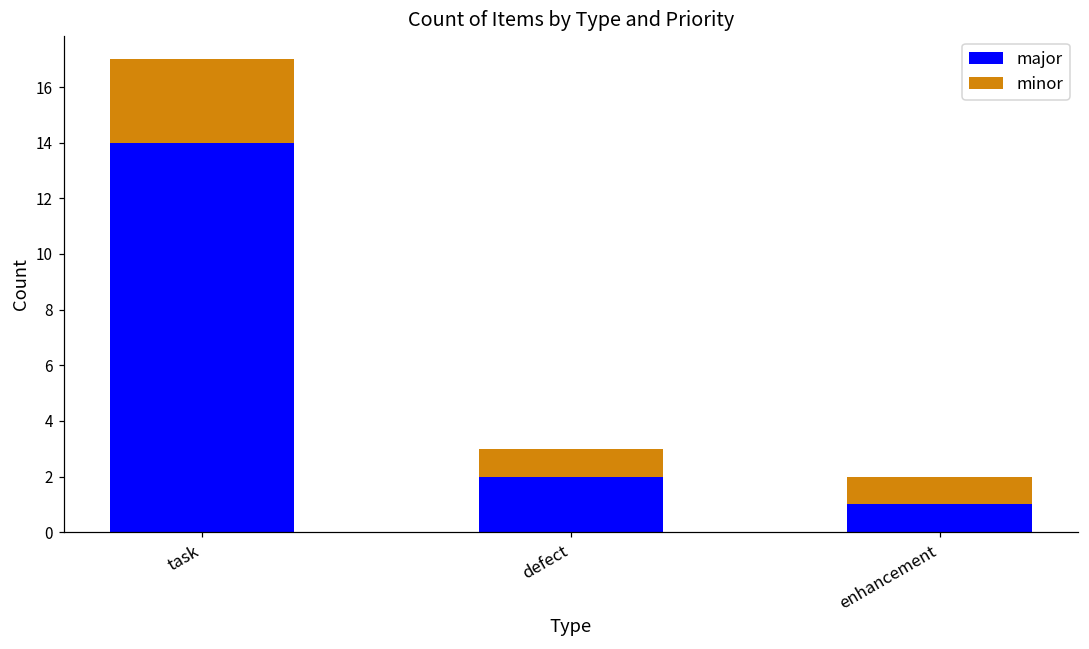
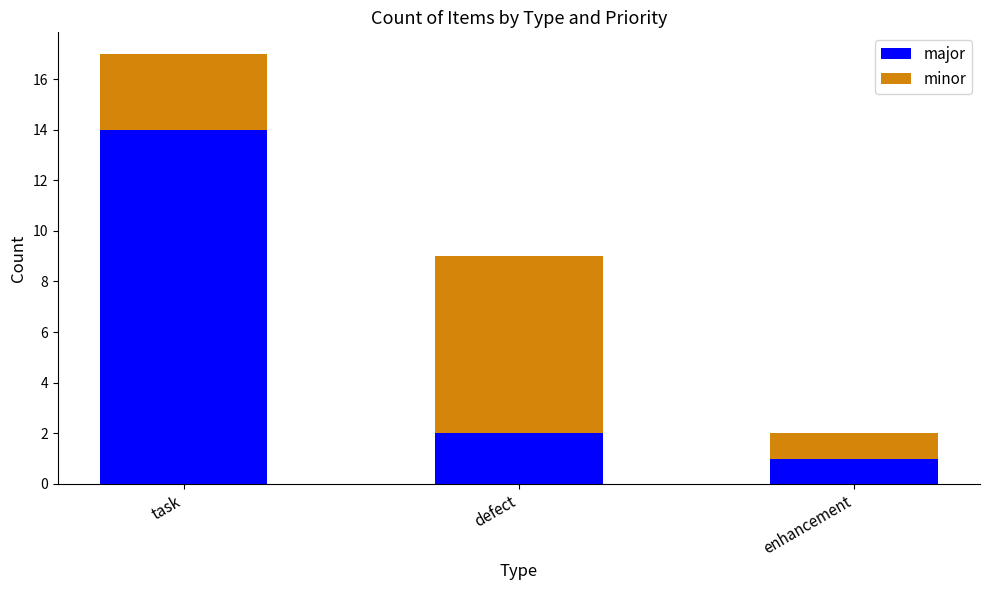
minor, defect: 1 -> 7
